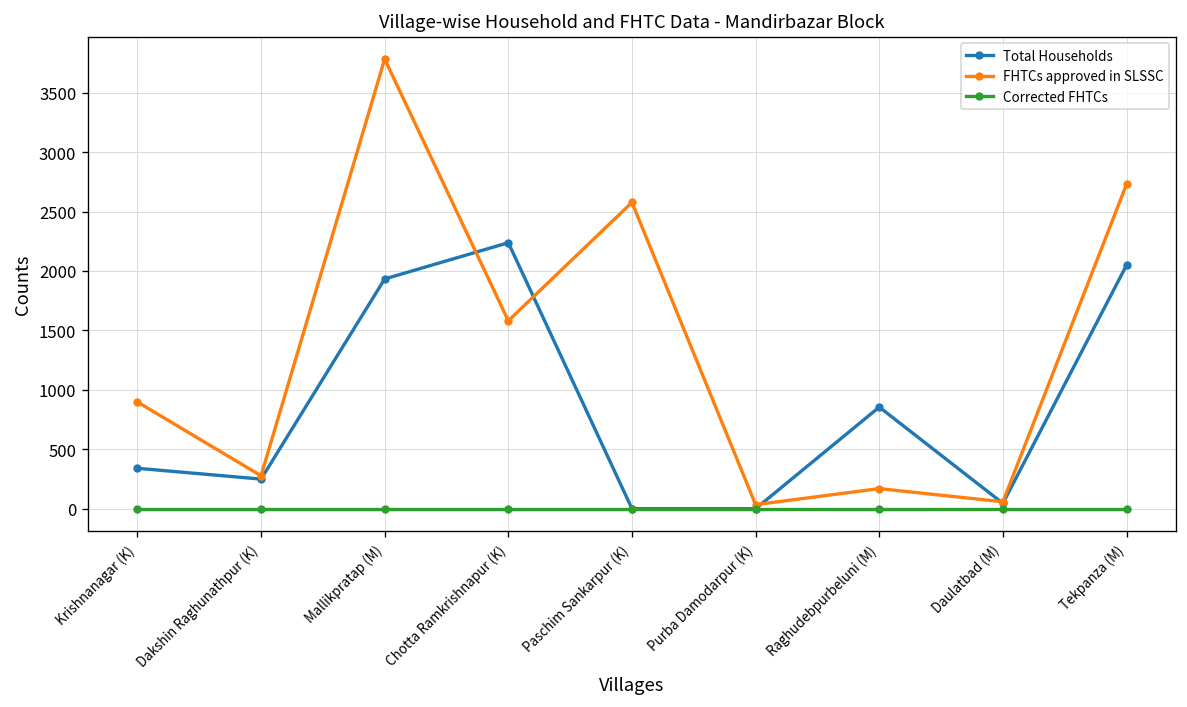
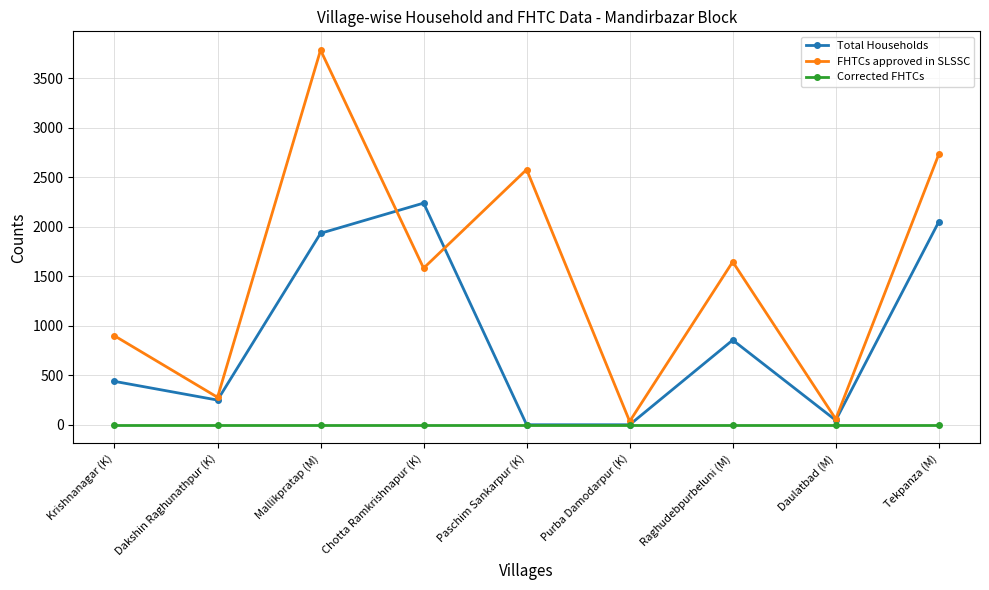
Total Households, Krishnanagar (K): 300 -> 400
FHTCs approved in SLSSC, Raghudebpurbeluni (M): 200 -> 1600
